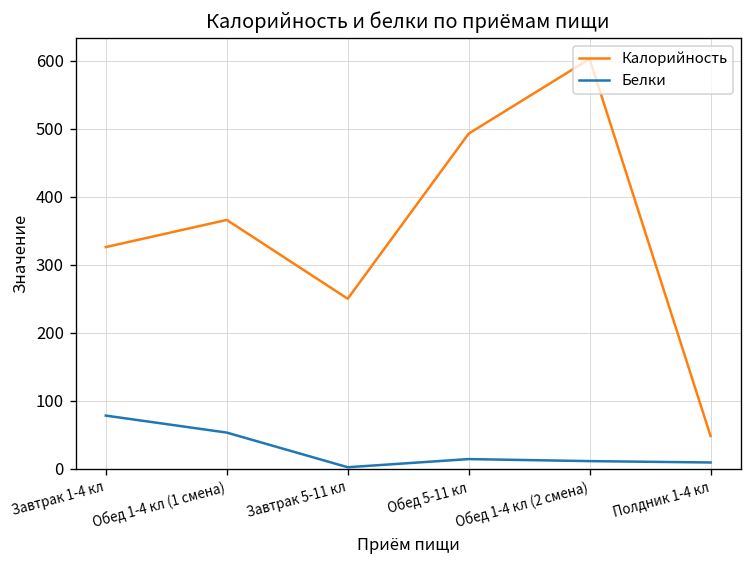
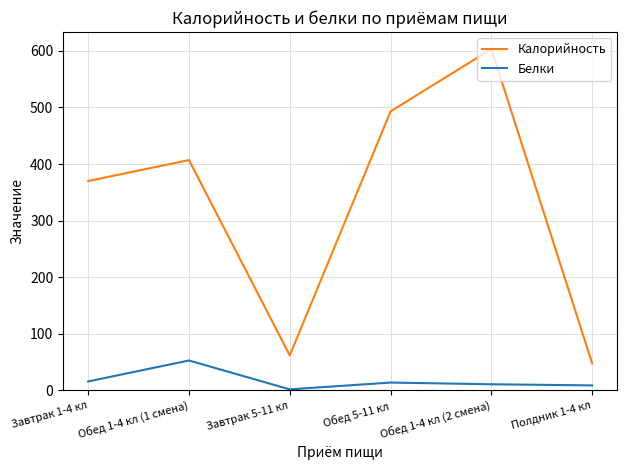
Калорийность, Завтрак 1-4 кл: 330 -> 370
Белки, Завтрак 1-4 кл: 80 -> 20
Калорийность, Обед 1-4 кл (1 смена): 370 -> 410
Калорийность, Завтрак 5-11 кл: 250 -> 60
